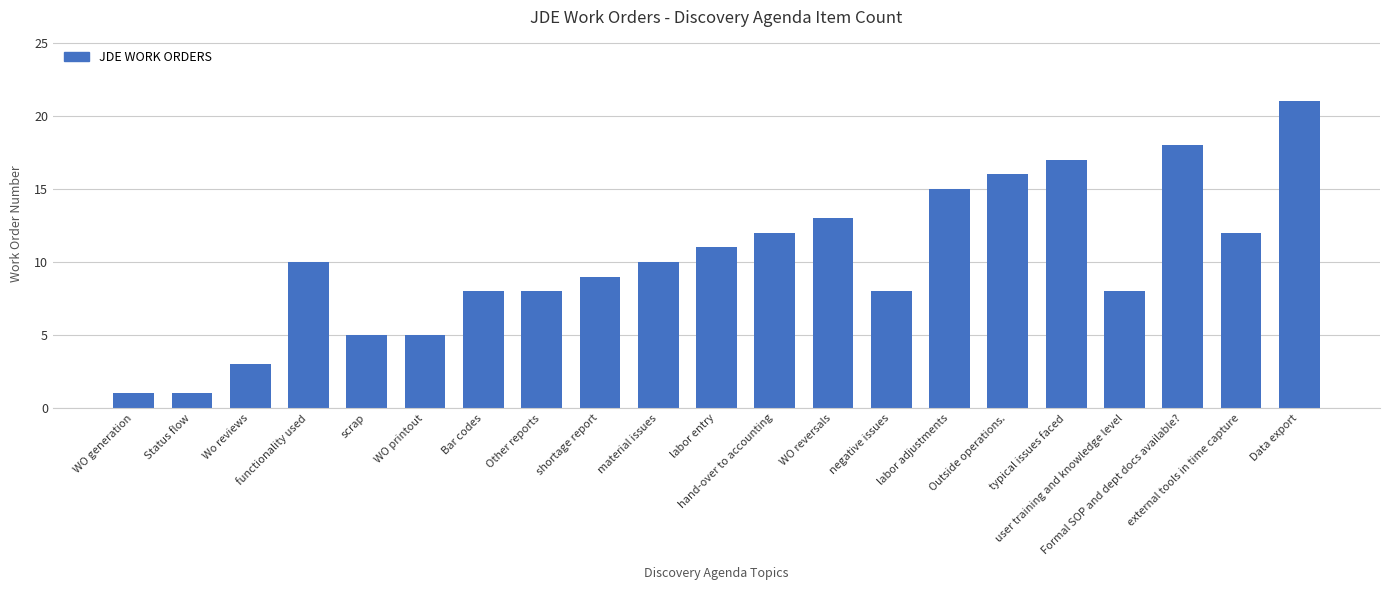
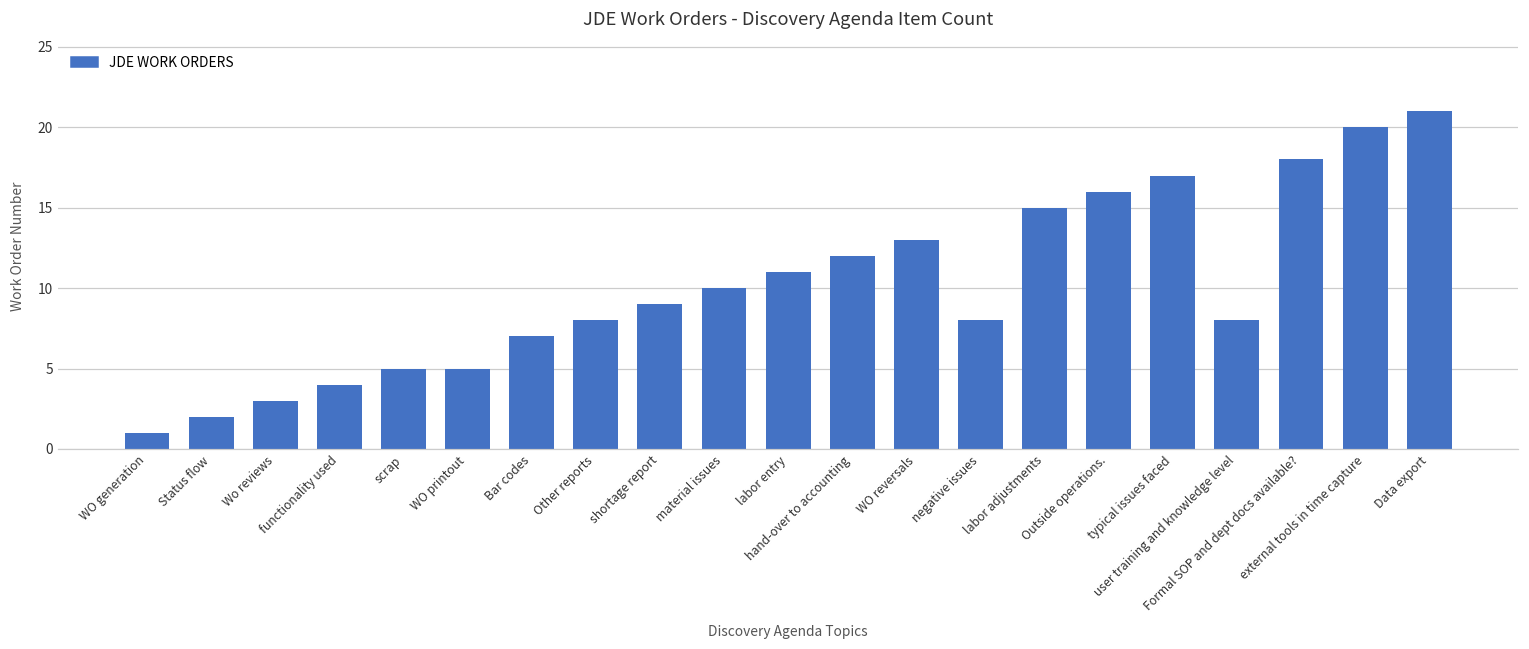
Status flow: 1 -> 2
functionality used: 10 -> 4
Bar codes: 8 -> 7
external tools in time capture: 12 -> 20
